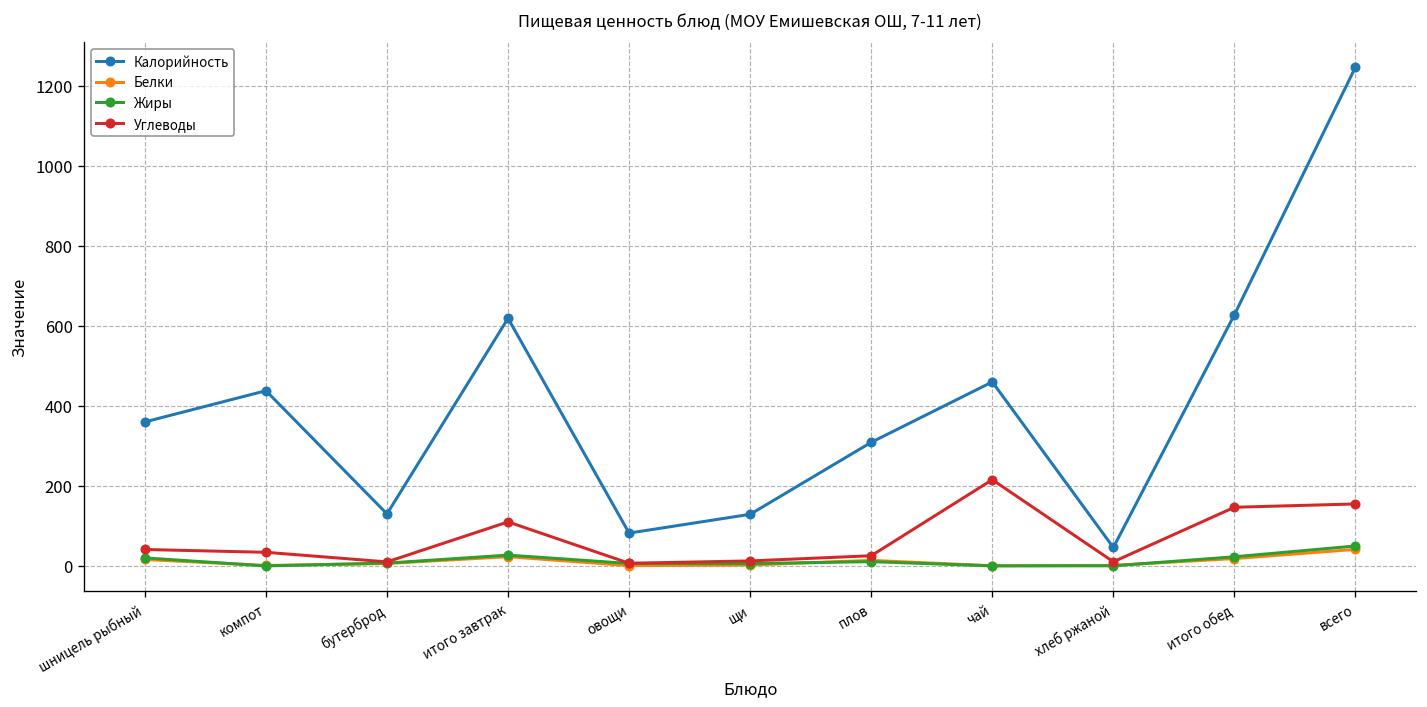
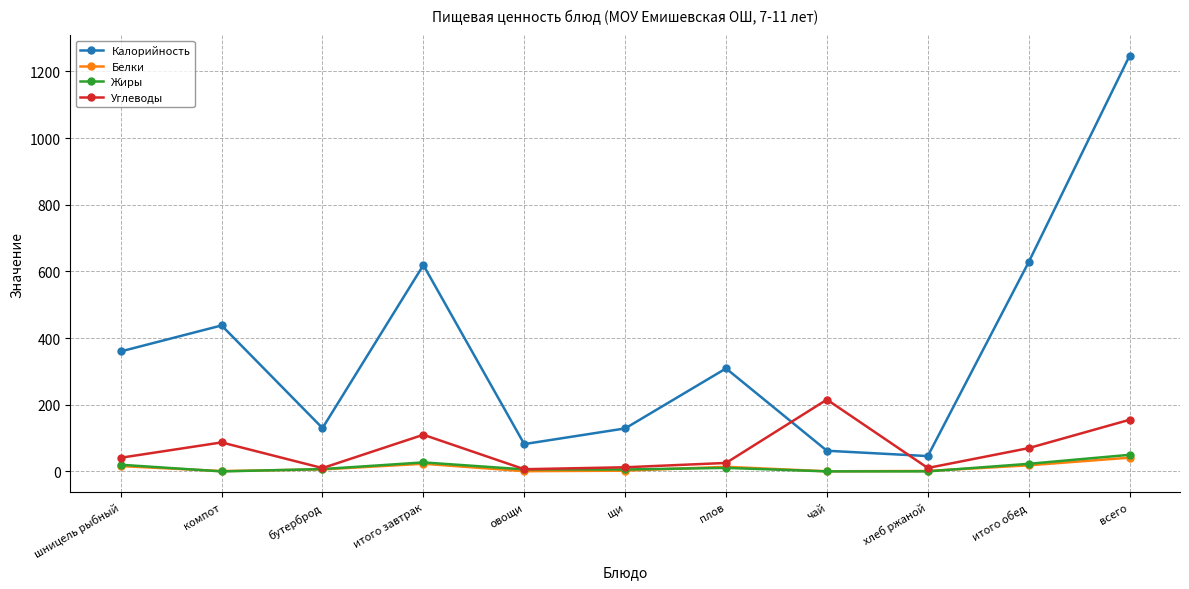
Углеводы, компот: 30 -> 90
Калорийность, чай: 460 -> 60
Углеводы, итого обед: 150 -> 70
